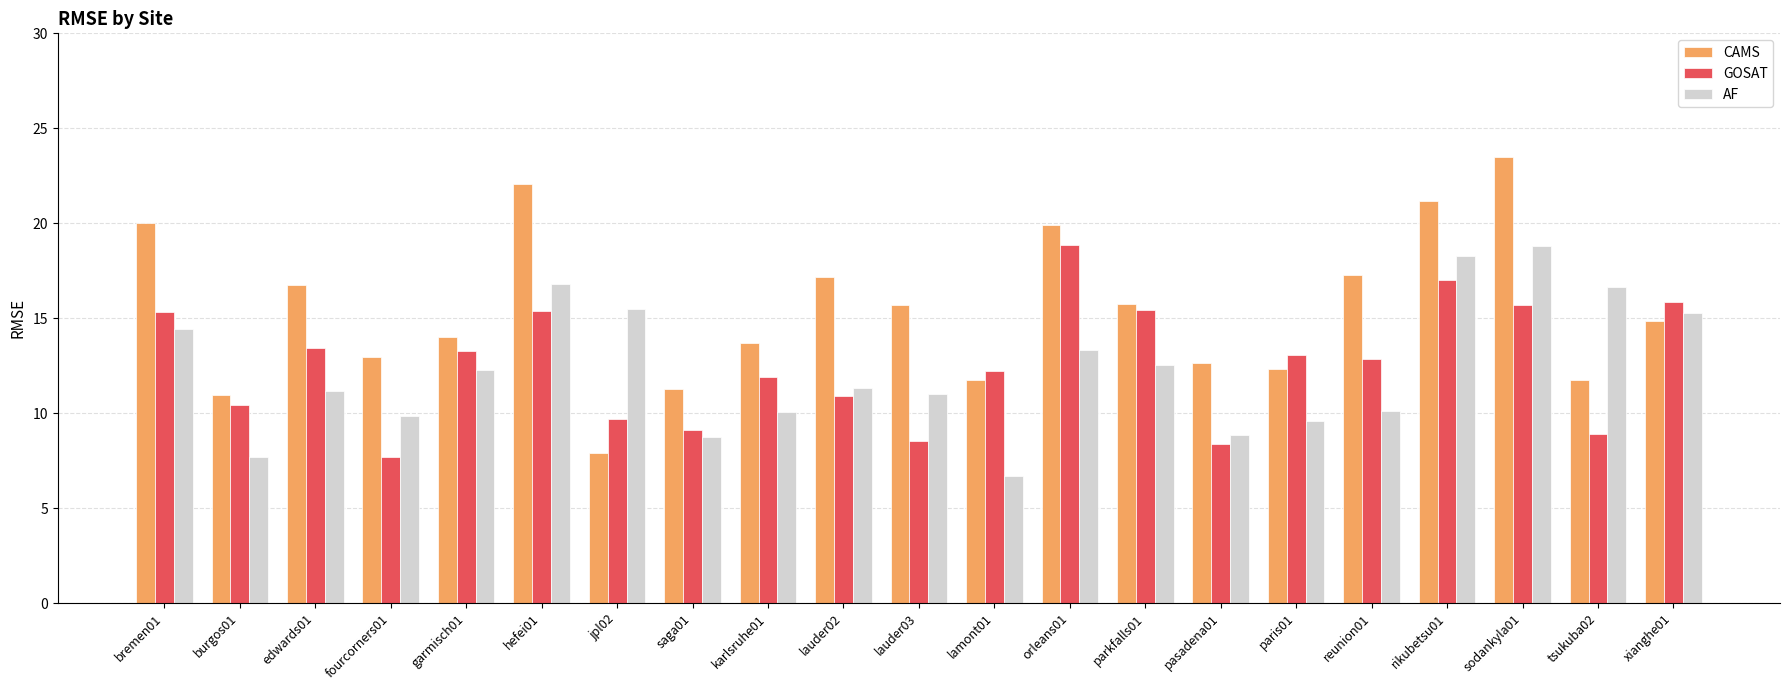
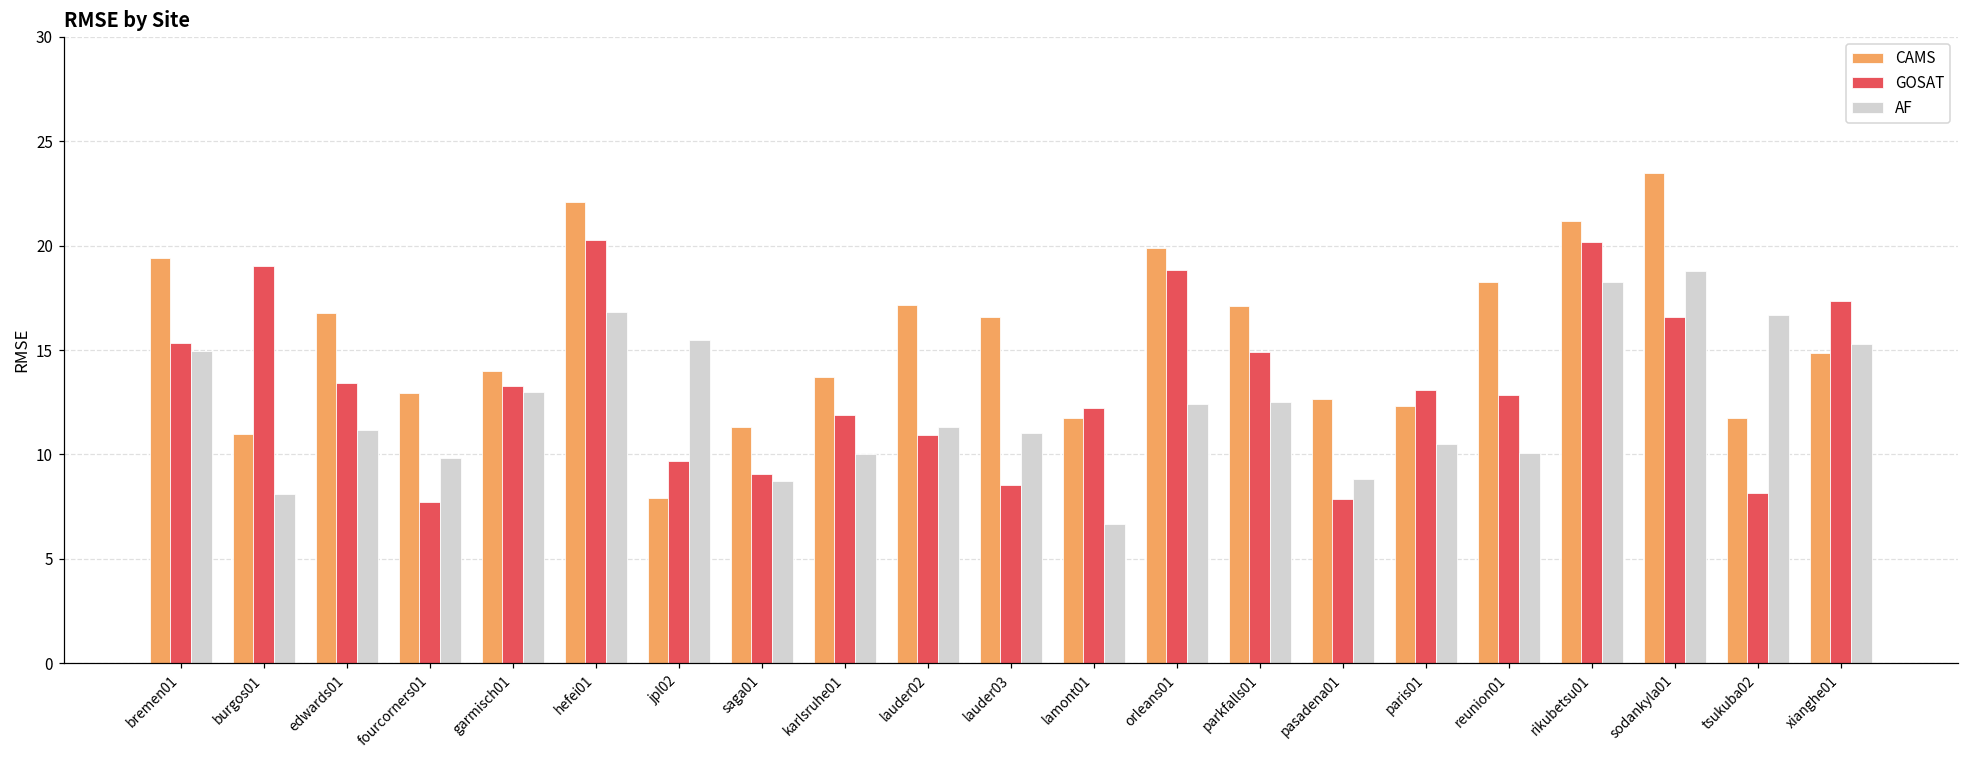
CAMS, bremen01: 20.0 -> 19.4
AF, bremen01: 14.4 -> 15.0
GOSAT, burgos01: 10.5 -> 19.0
AF, burgos01: 7.7 -> 8.1
AF, garmisch01: 12.3 -> 13.0
GOSAT, hefei01: 15.4 -> 20.3
CAMS, lauder03: 15.7 -> 16.6
AF, orleans01: 13.3 -> 12.4
CAMS, parkfalls01: 15.7 -> 17.1
GOSAT, parkfalls01: 15.4 -> 14.9
GOSAT, pasadena01: 8.4 -> 7.9
AF, paris01: 9.6 -> 10.5
CAMS, reunion01: 17.3 -> 18.2
GOSAT, rikubetsu01: 17.0 -> 20.2
GOSAT, sodankyla01: 15.7 -> 16.6
GOSAT, tsukuba02: 8.9 -> 8.2
GOSAT, xianghe01: 15.8 -> 17.3
